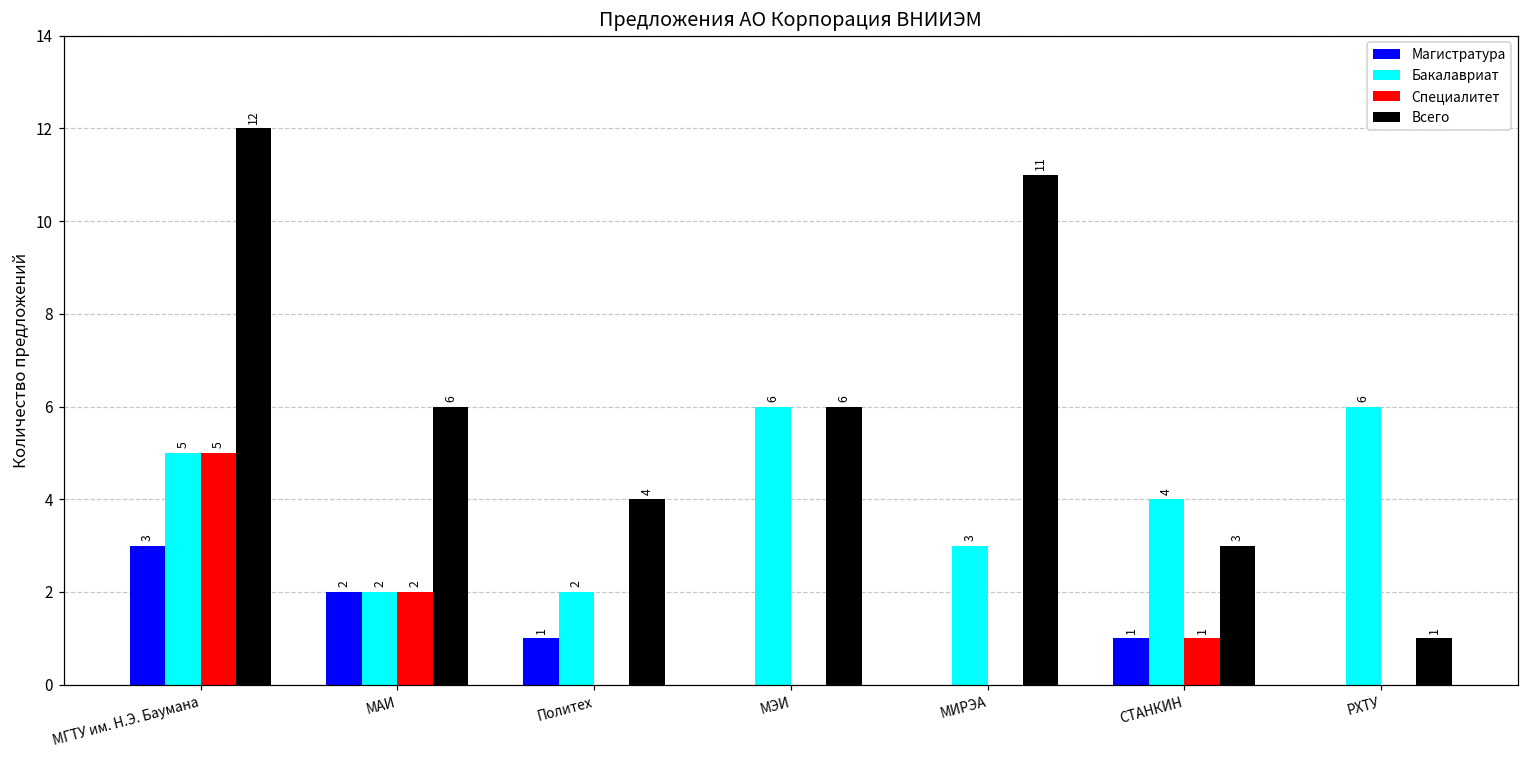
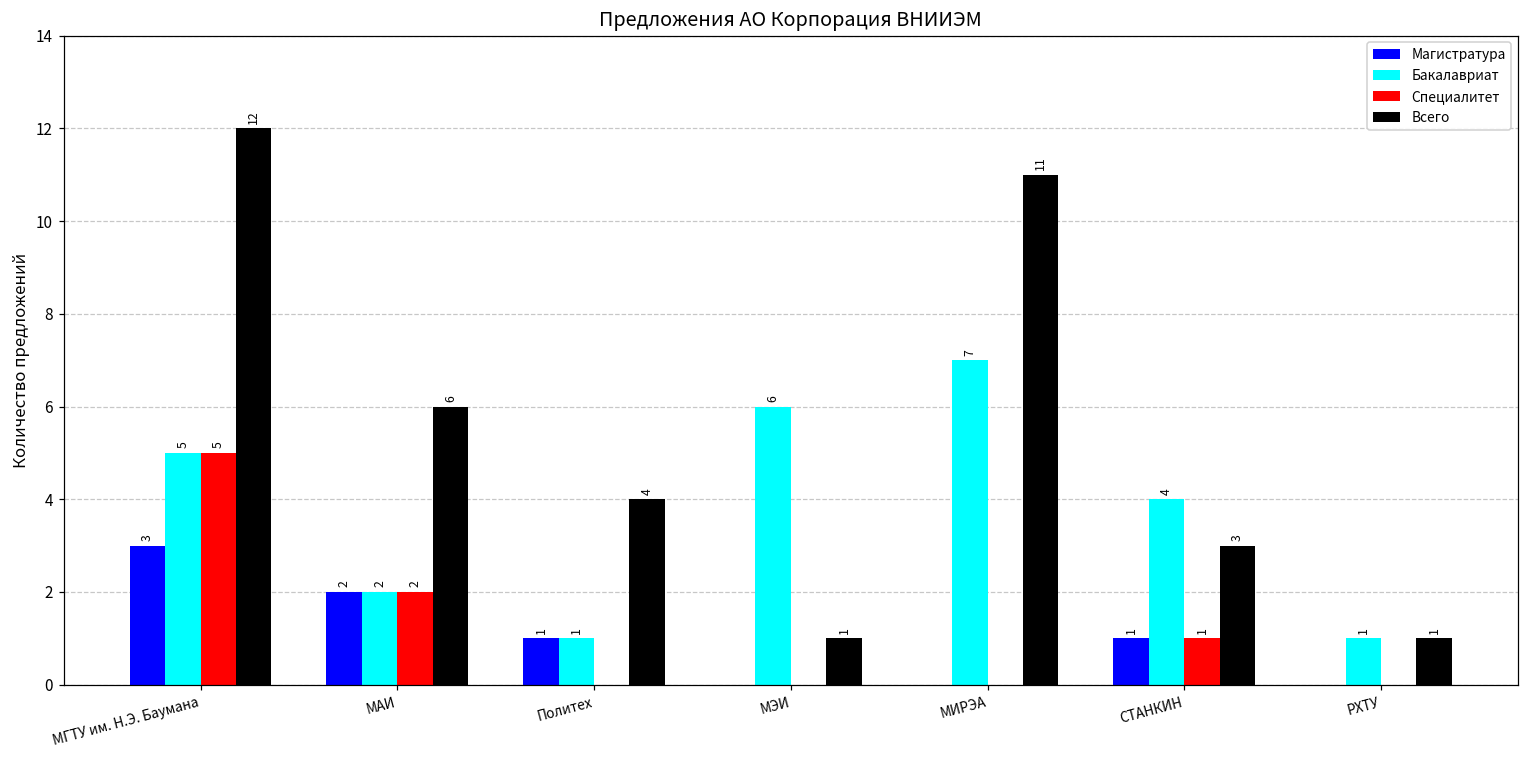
Бакалавриат, Политех: 2 -> 1
Всего, МЭИ: 6 -> 1
Бакалавриат, МИРЭА: 3 -> 7
Бакалавриат, РХТУ: 6 -> 1
